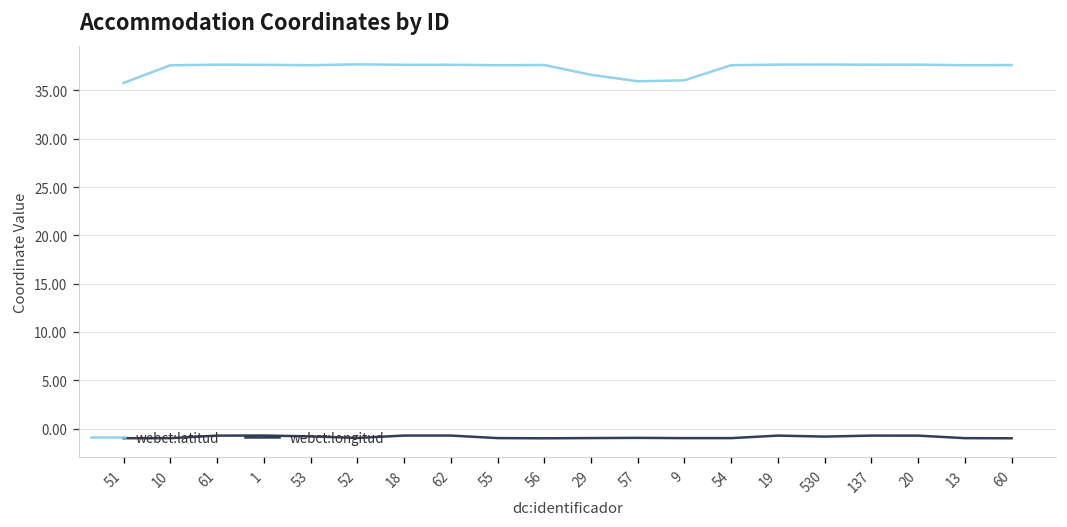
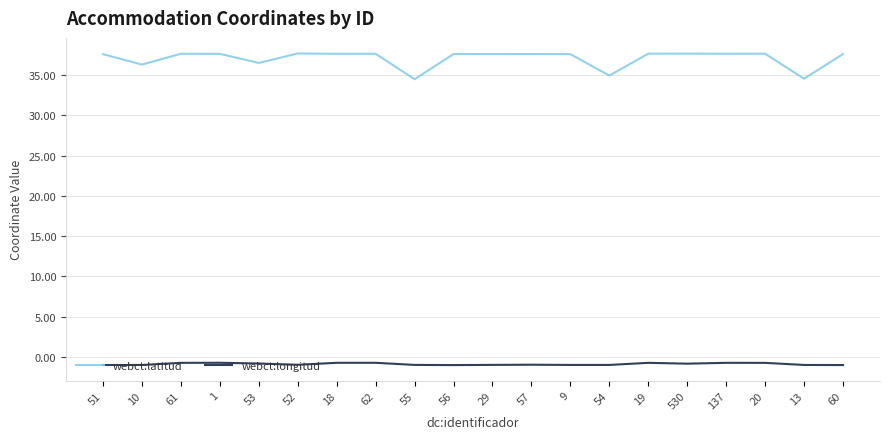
webct:latitud, 51: 36 -> 38
webct:latitud, 10: 38 -> 36
webct:latitud, 53: 38 -> 37
webct:latitud, 55: 38 -> 34
webct:latitud, 29: 37 -> 38
webct:latitud, 57: 36 -> 38
webct:latitud, 9: 36 -> 38
webct:latitud, 54: 38 -> 35
webct:latitud, 13: 38 -> 35
